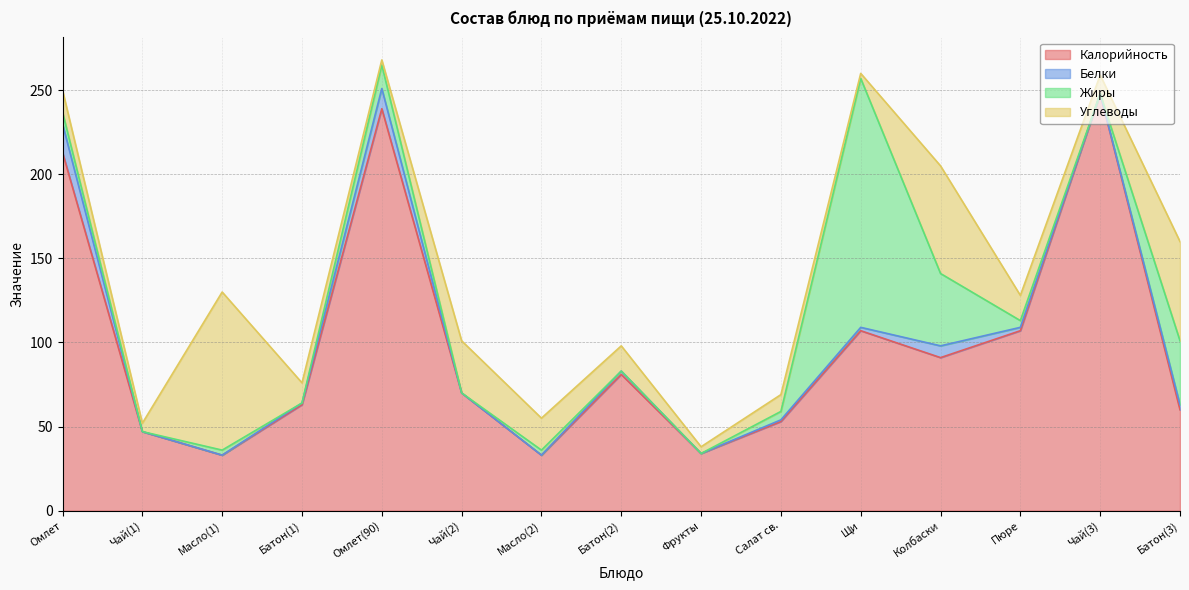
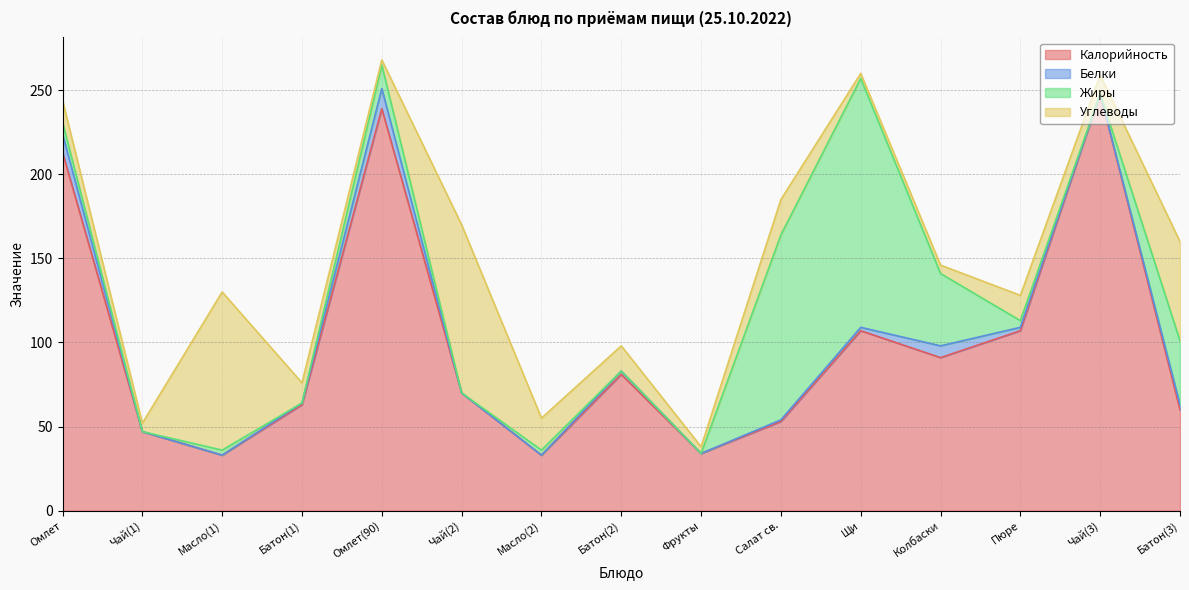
Белки, Омлет: 17 -> 11
Углеводы, Чай(2): 31 -> 100
Жиры, Салат св.: 5 -> 110
Углеводы, Салат св.: 10 -> 21
Углеводы, Колбаски: 64 -> 5
